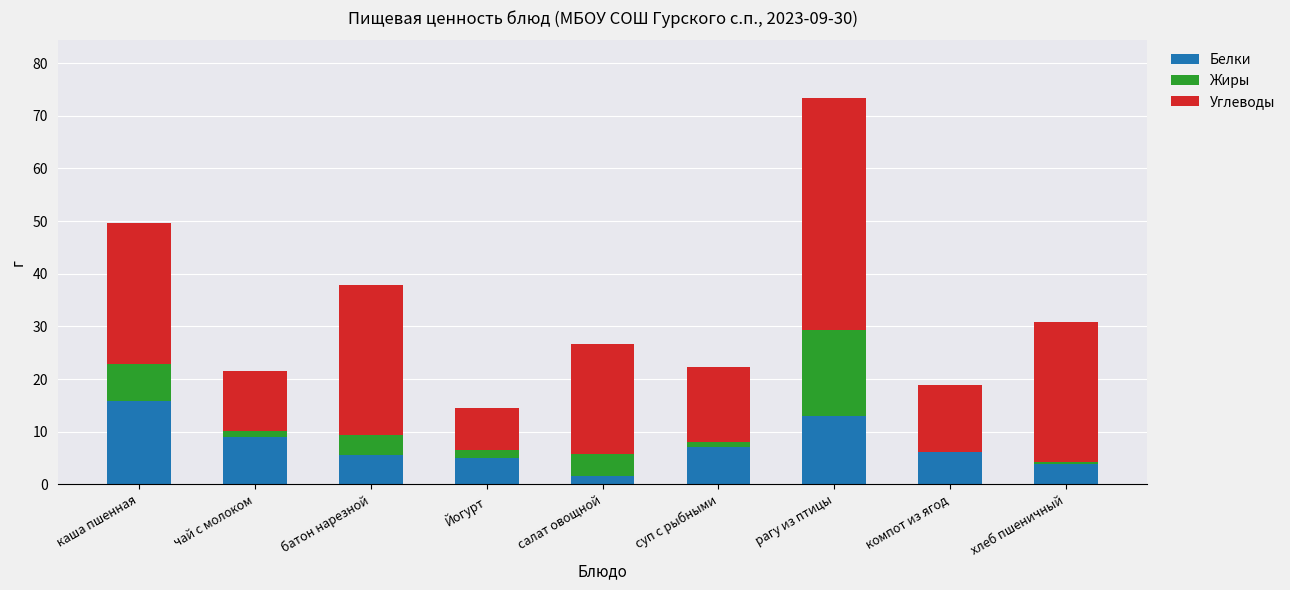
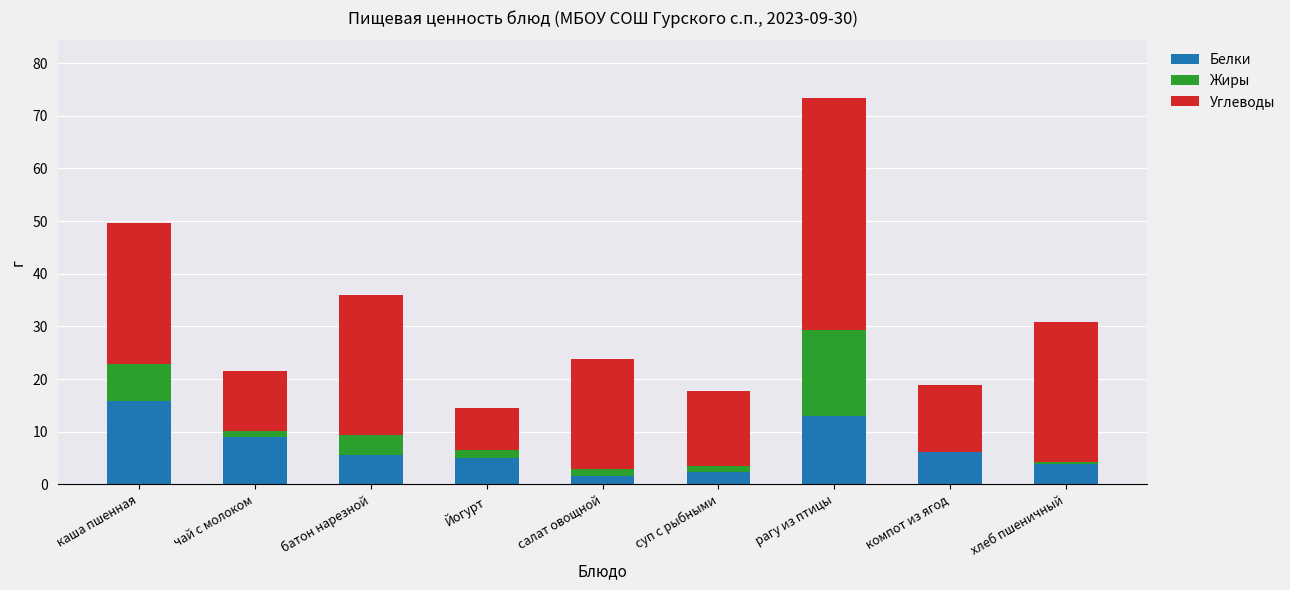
Углеводы, батон нарезной: 29 -> 27
Жиры, салат овощной: 4 -> 1
Белки, суп с рыбными: 7 -> 2
